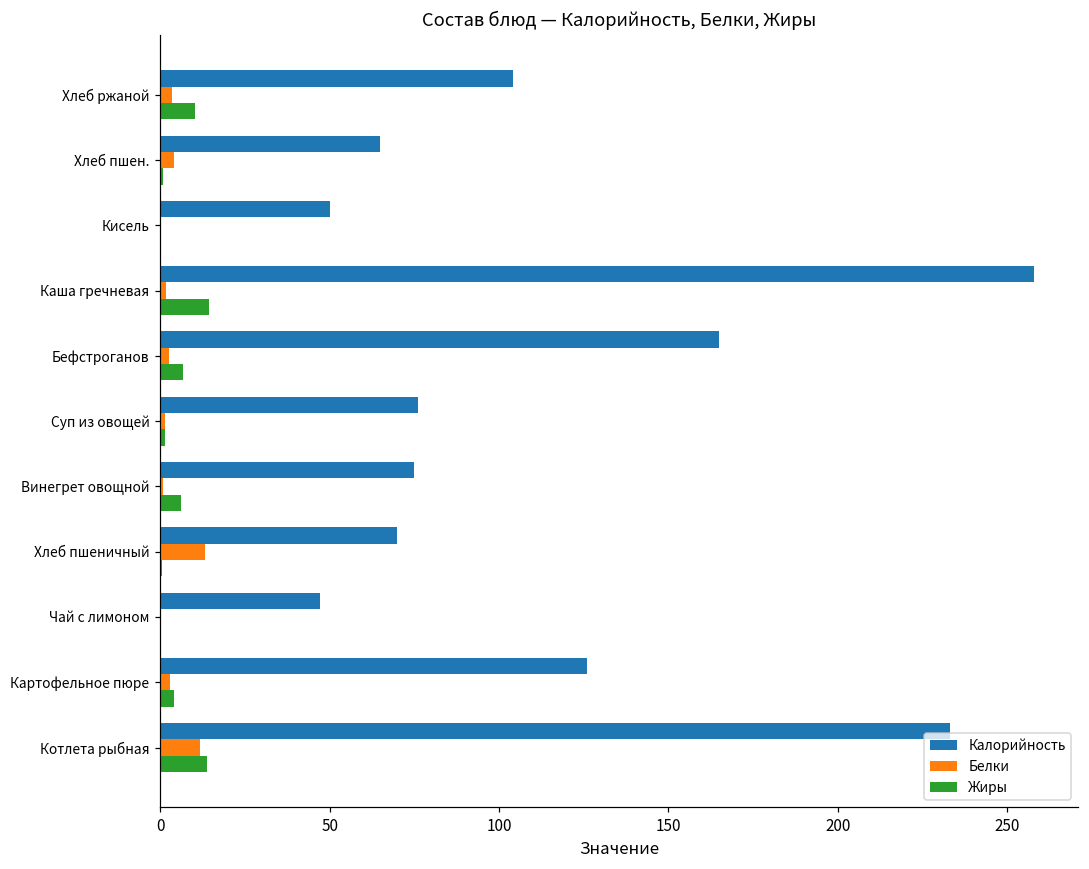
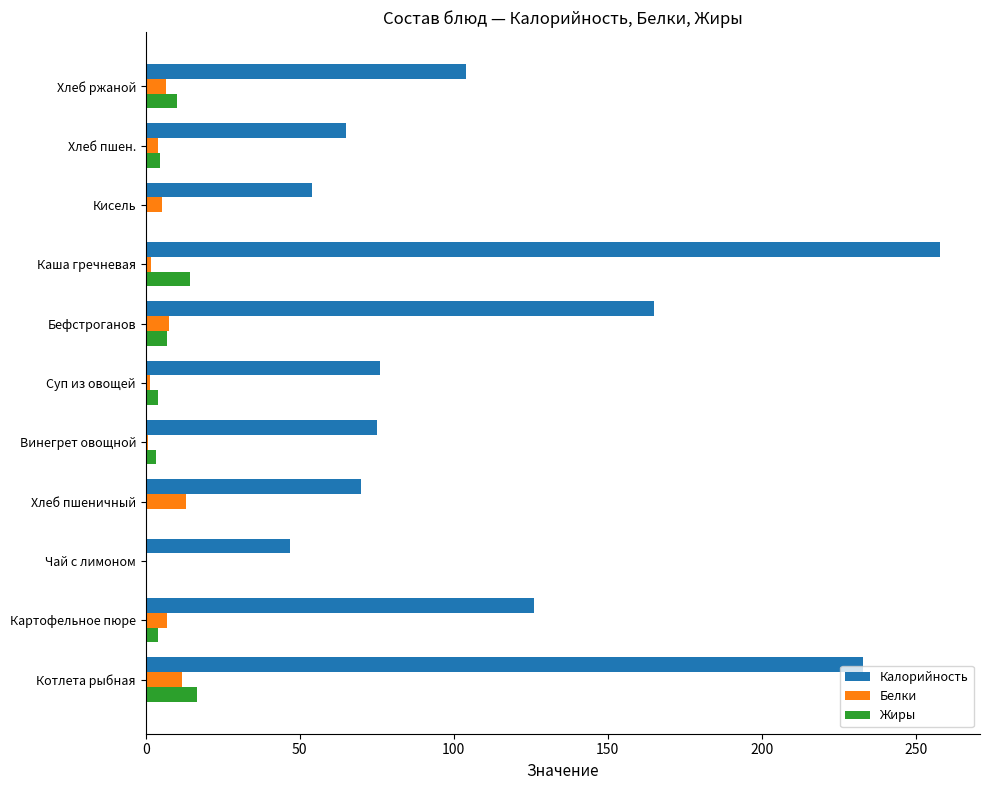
Белки, Хлеб ржаной: 3 -> 7
Жиры, Хлеб пшен.: 1 -> 5
Калорийность, Кисель: 50 -> 54
Белки, Кисель: 0 -> 5
Белки, Бефстроганов: 3 -> 8
Жиры, Суп из овощей: 1 -> 4
Жиры, Винегрет овощной: 6 -> 3
Белки, Картофельное пюре: 3 -> 7
Жиры, Котлета рыбная: 14 -> 17
